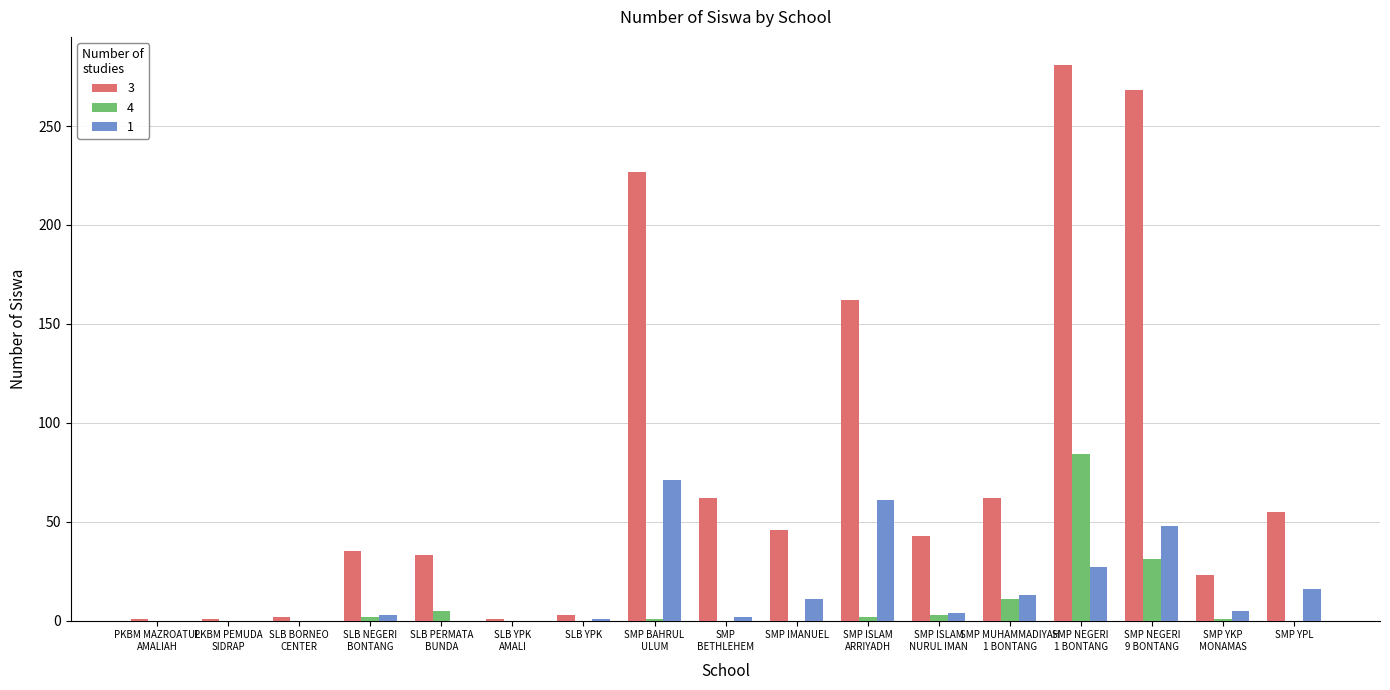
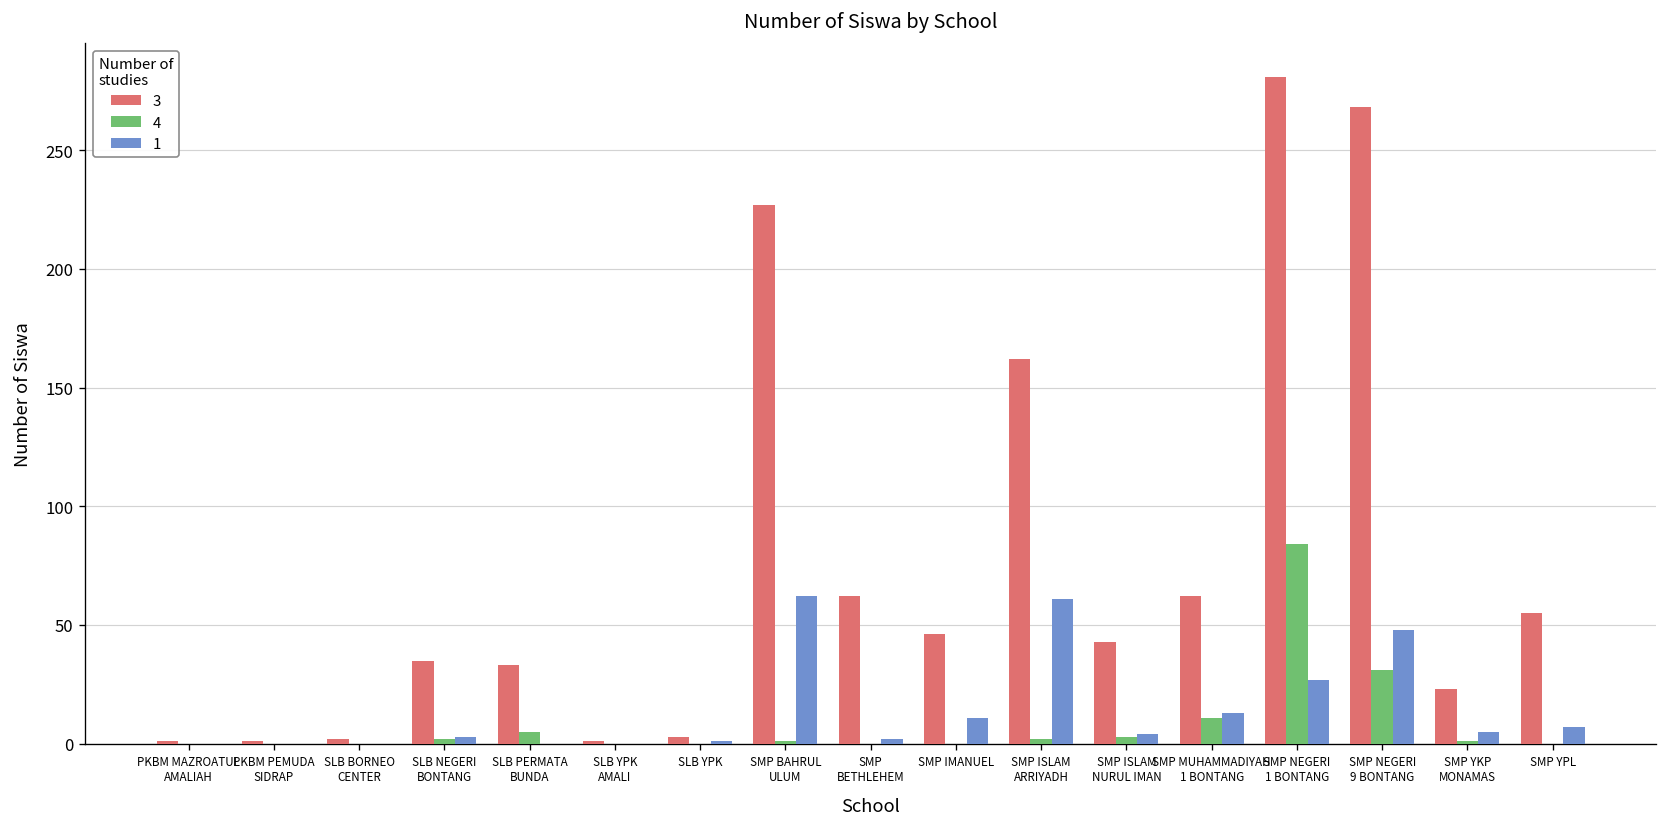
1, SMP BAHRUL ULUM: 71 -> 62
1, SMP YPL: 16 -> 7
